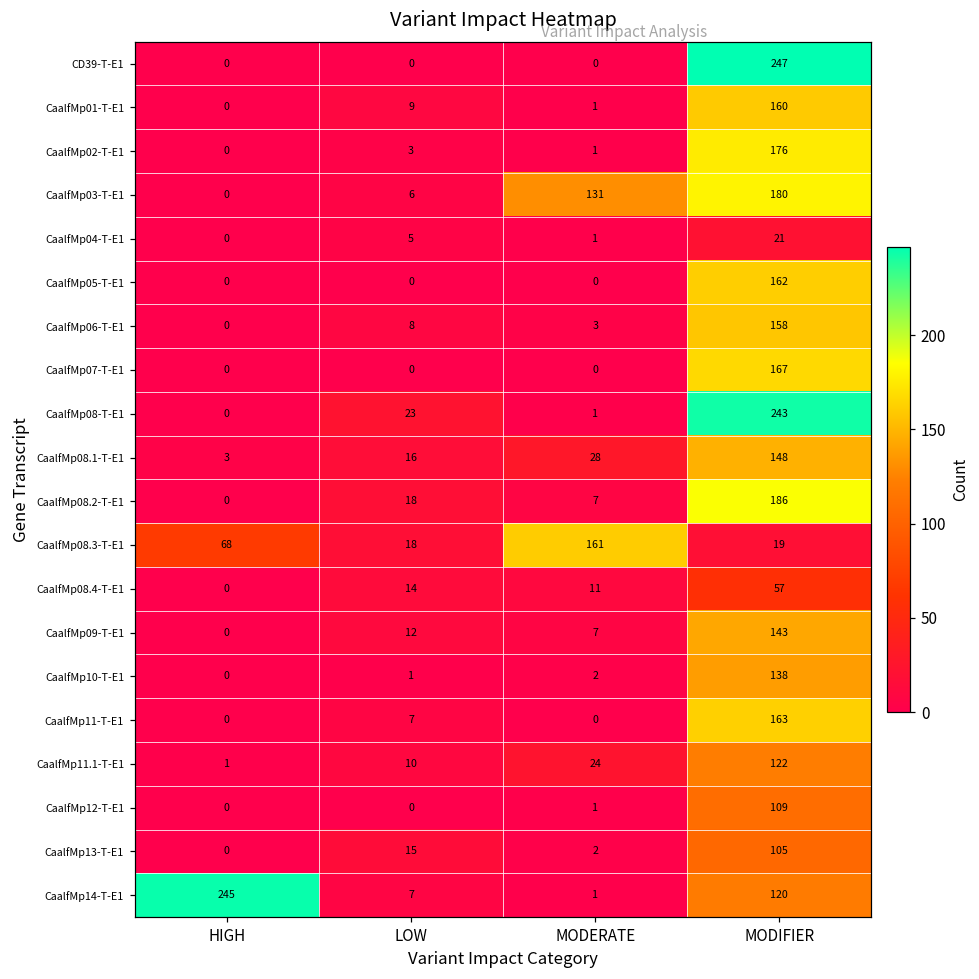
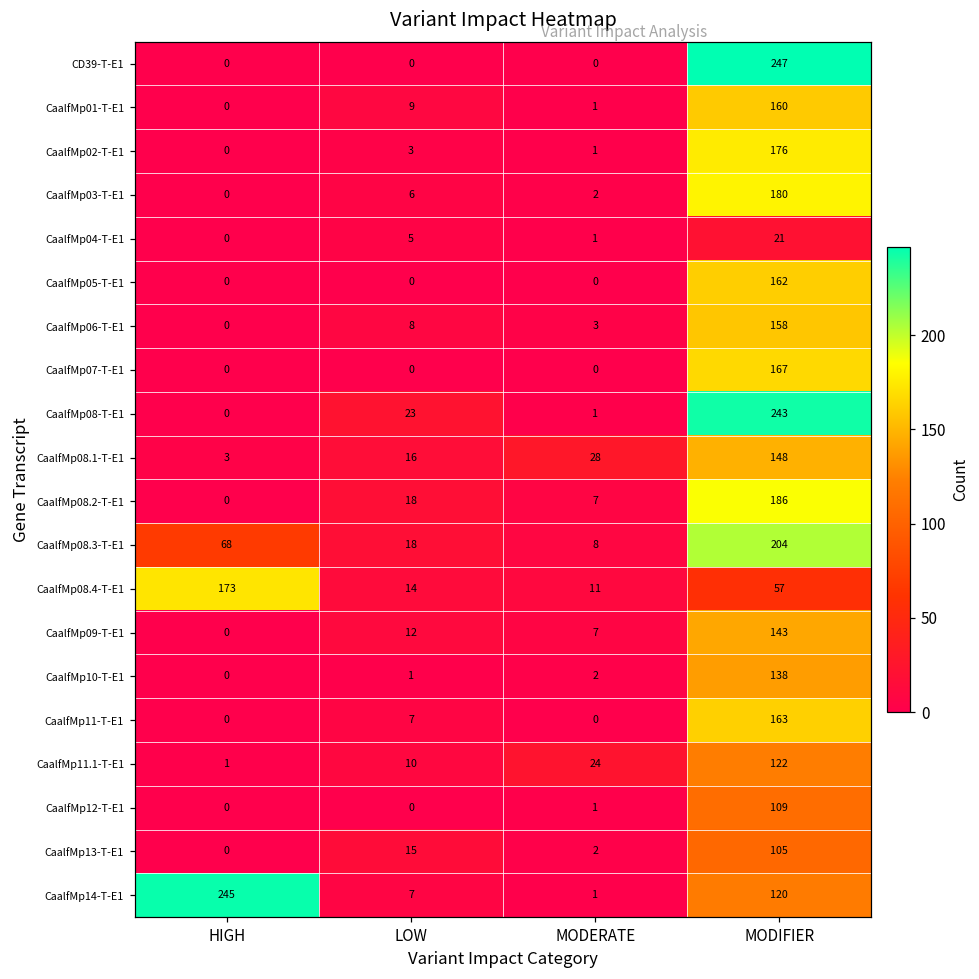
CaalfMp03-T-E1, MODERATE: 131 -> 2
CaalfMp08.3-T-E1, MODERATE: 161 -> 8
CaalfMp08.3-T-E1, MODIFIER: 19 -> 204
CaalfMp08.4-T-E1, HIGH: 0 -> 173
